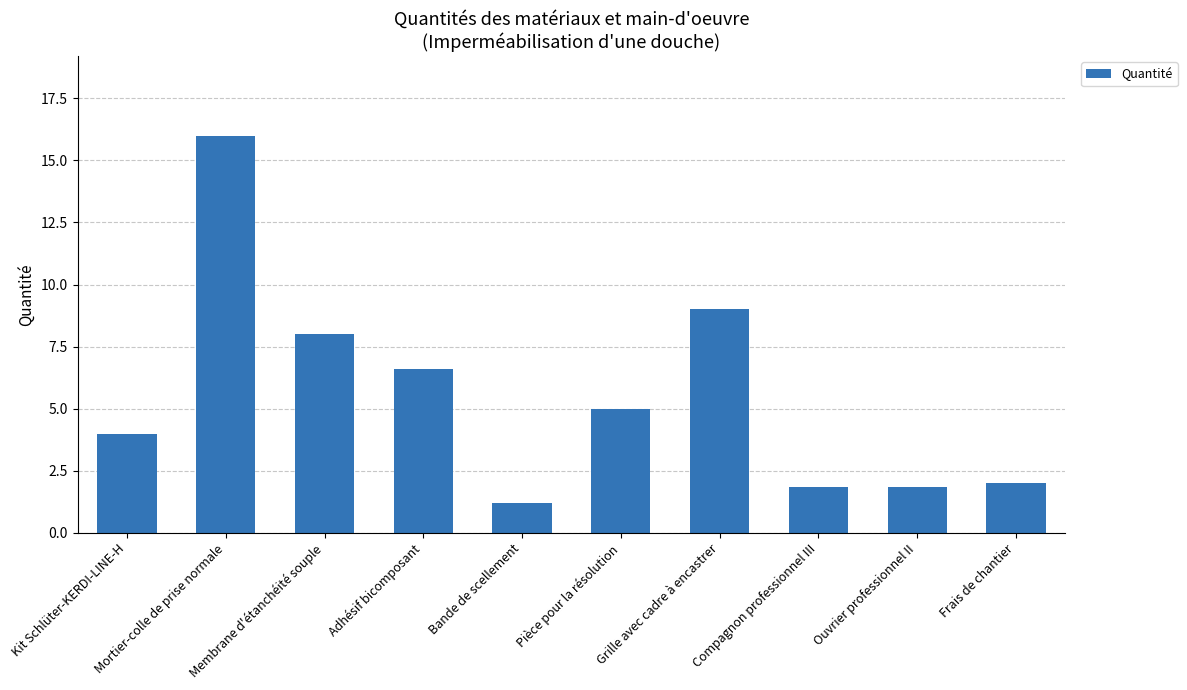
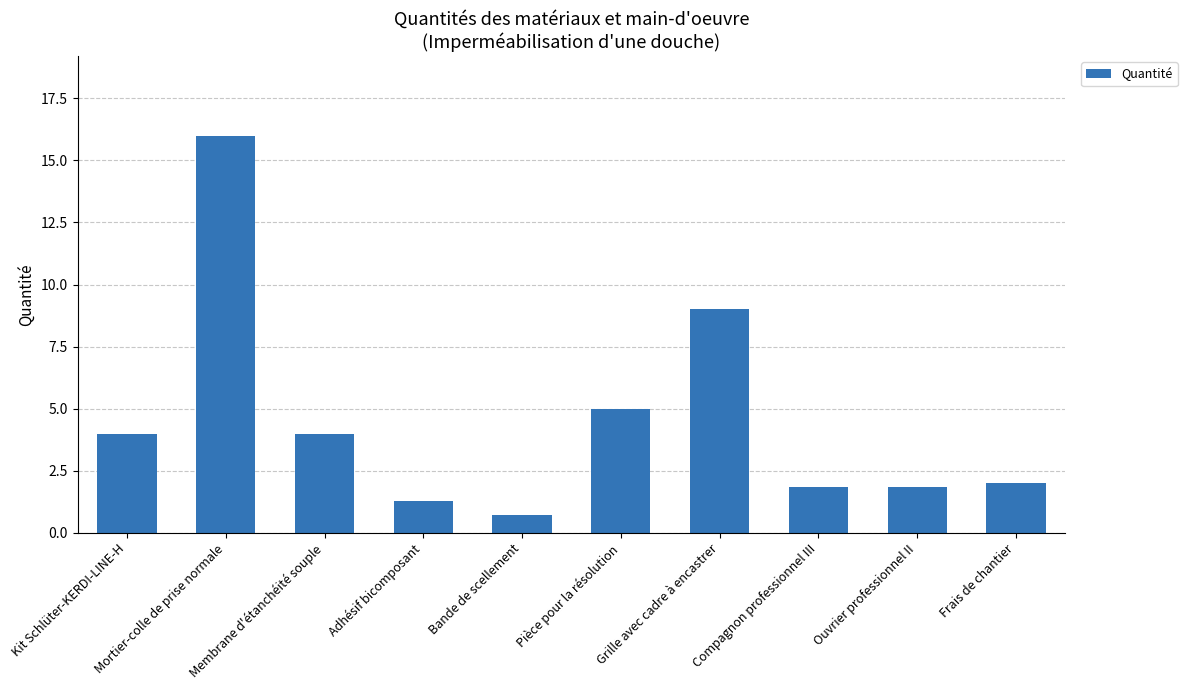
Membrane d'étanchéité souple: 8 -> 4
Adhésif bicomposant: 6.6 -> 1.3
Bande de scellement: 1.2 -> 0.7
